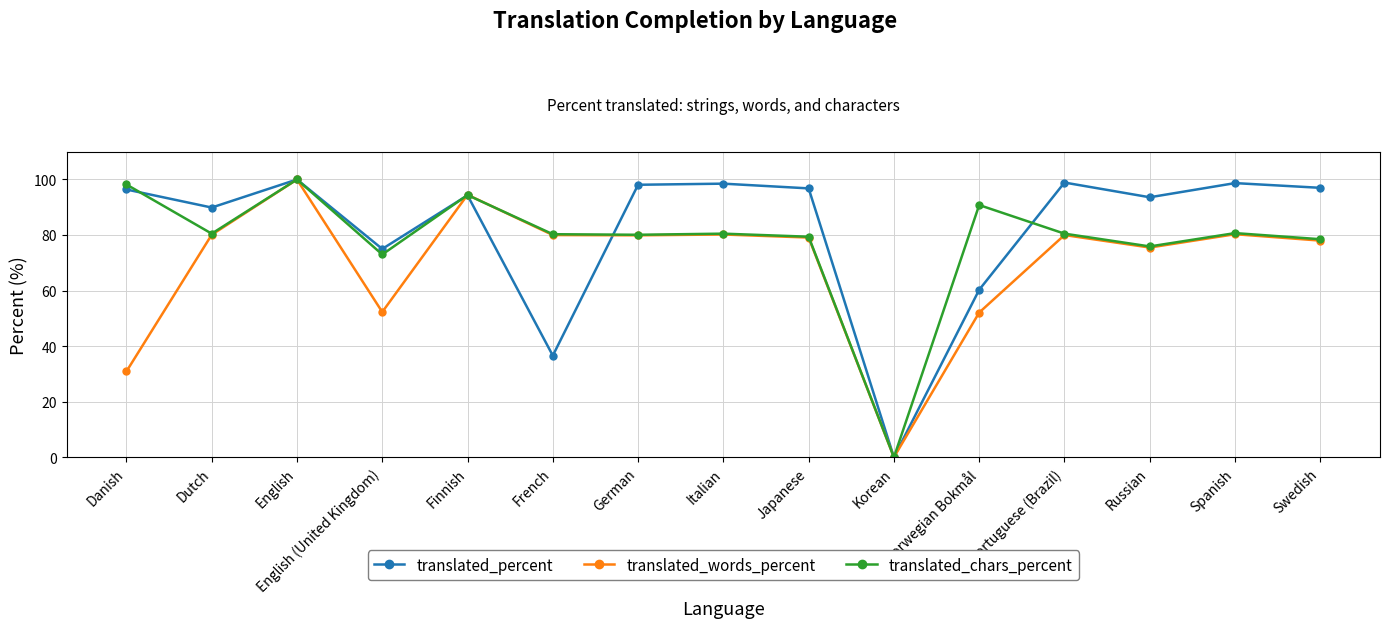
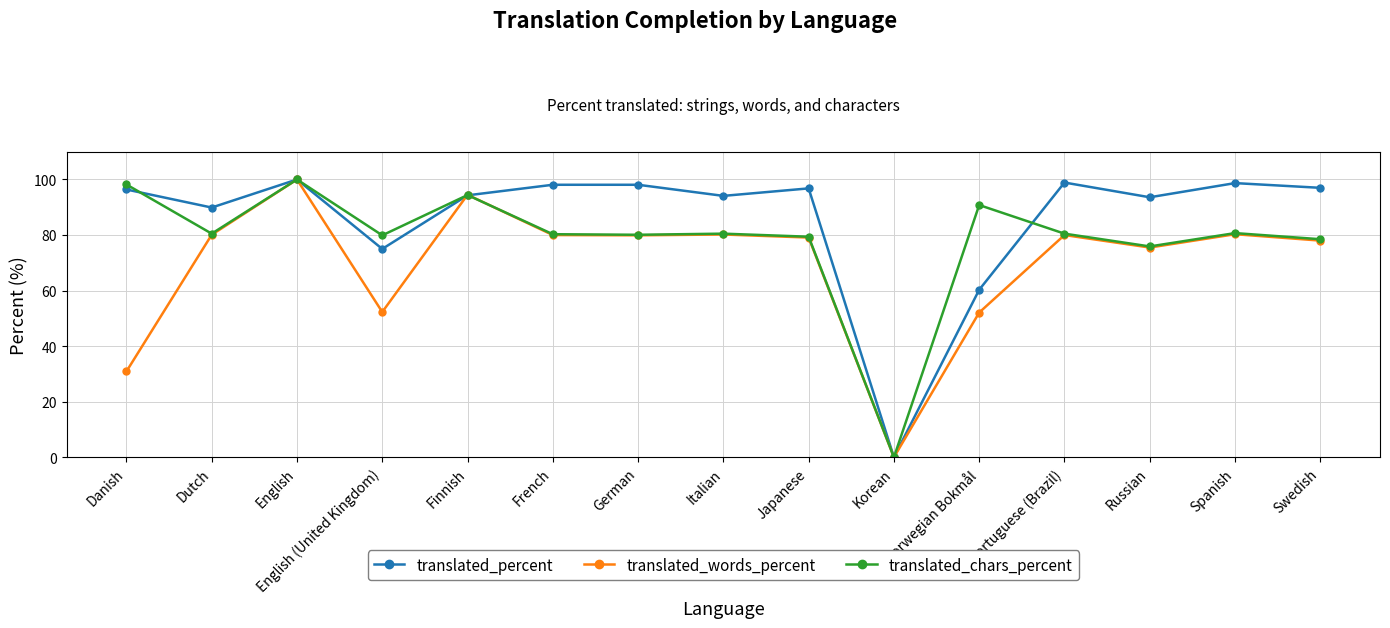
translated_chars_percent, English (United Kingdom): 73 -> 80
translated_percent, French: 37 -> 98
translated_percent, Italian: 99 -> 94
